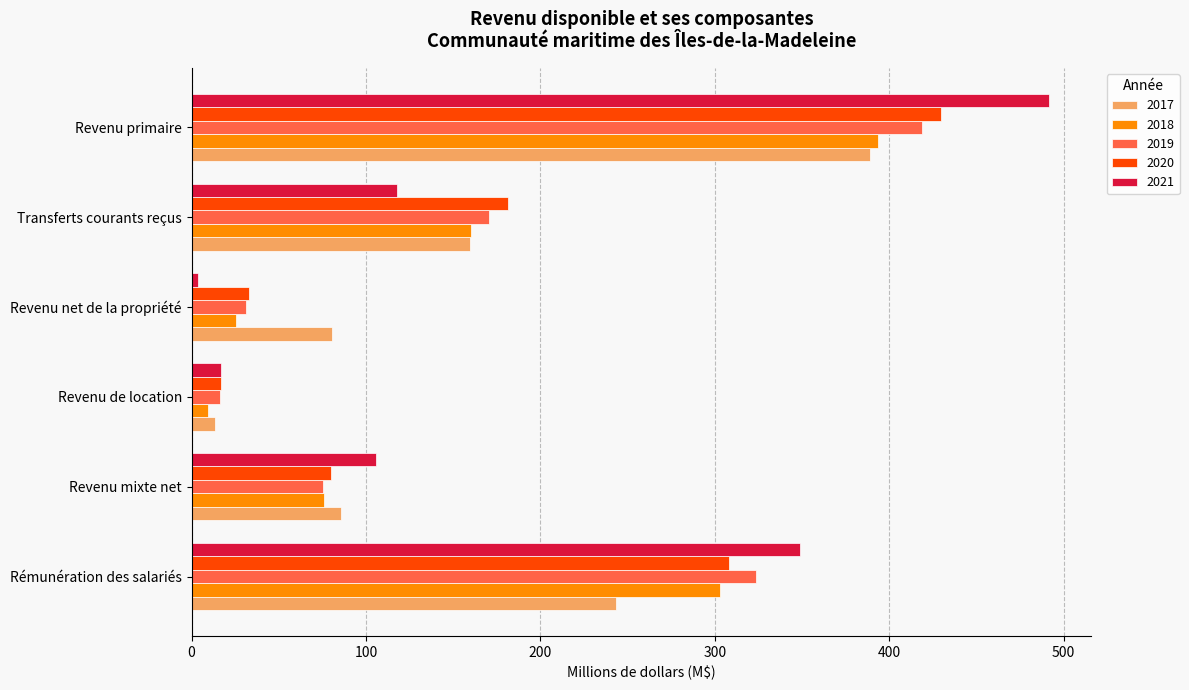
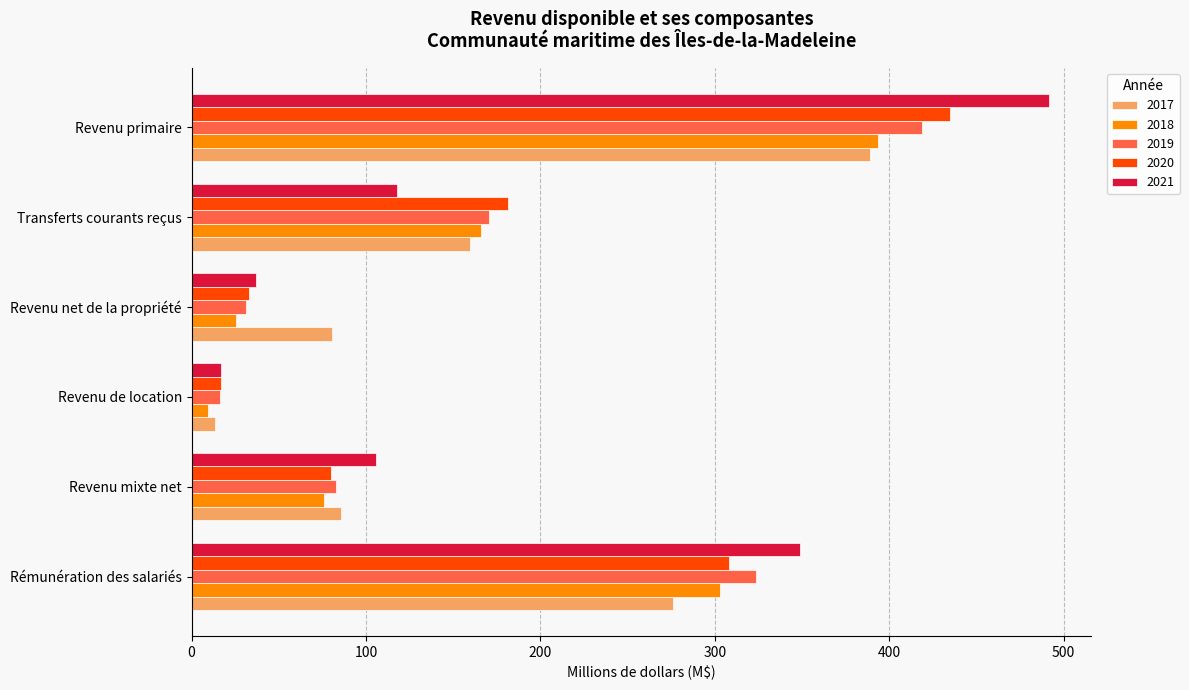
2020, Revenu primaire: 430 -> 435
2018, Transferts courants reçus: 160 -> 166
2021, Revenu net de la propriété: 3 -> 37
2019, Revenu mixte net: 75 -> 83
2017, Rémunération des salariés: 243 -> 276
